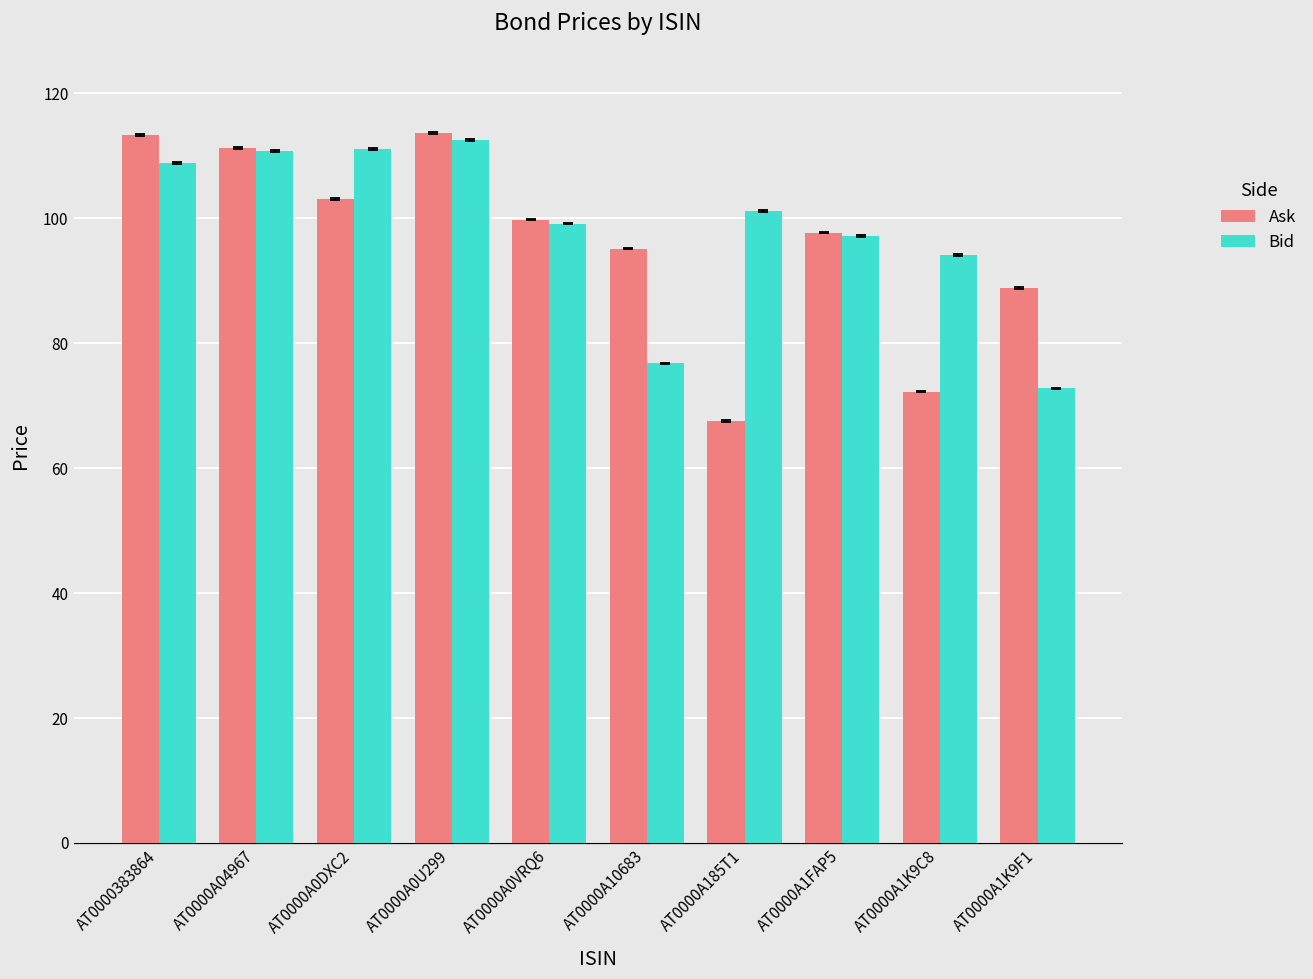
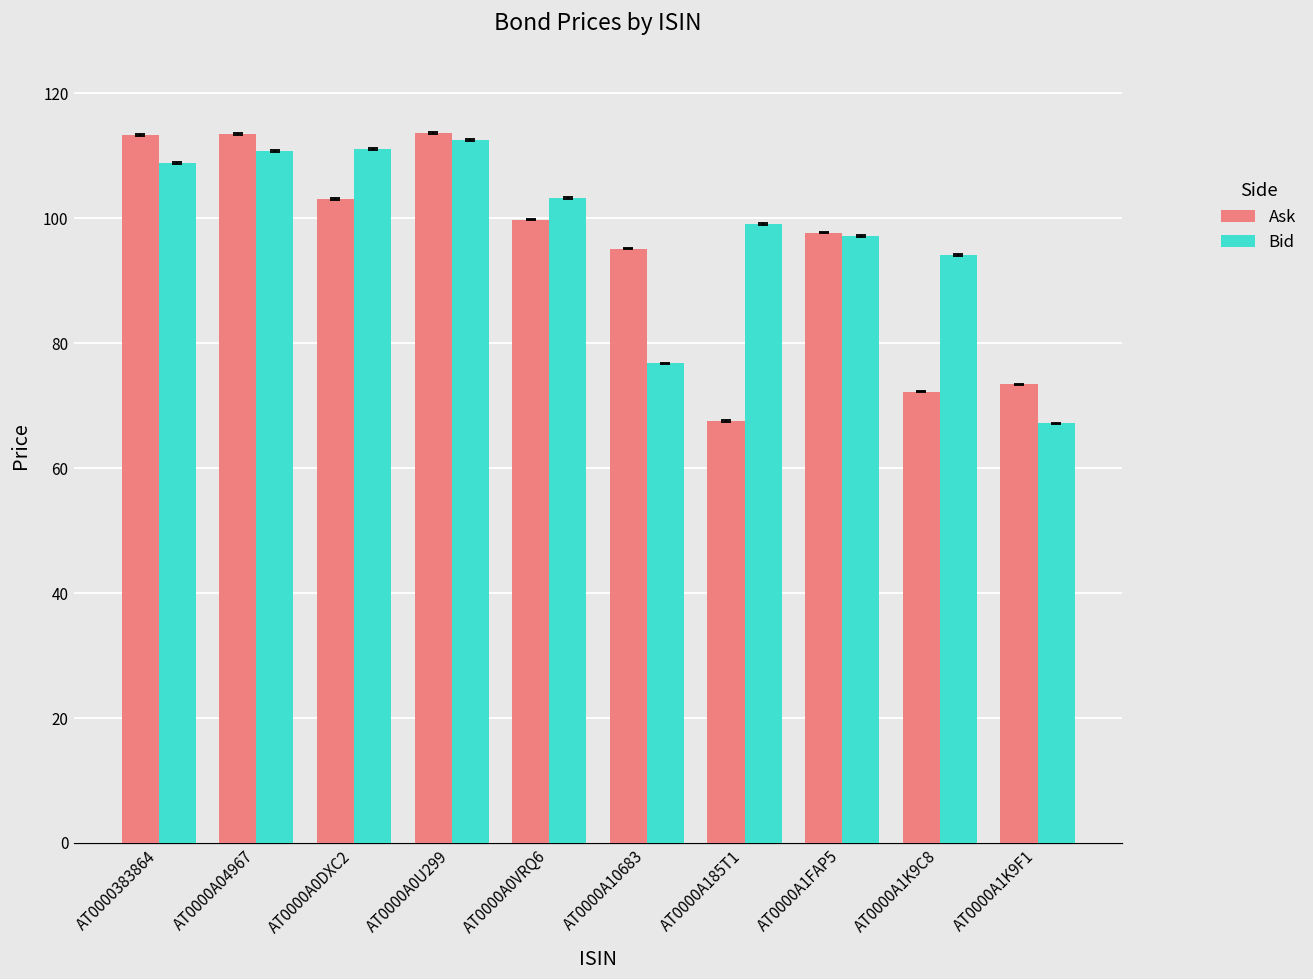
Ask, AT0000A04967: 111 -> 113
Bid, AT0000A0VRQ6: 99 -> 103
Bid, AT0000A185T1: 101 -> 99
Ask, AT0000A1K9F1: 89 -> 73
Bid, AT0000A1K9F1: 73 -> 67
